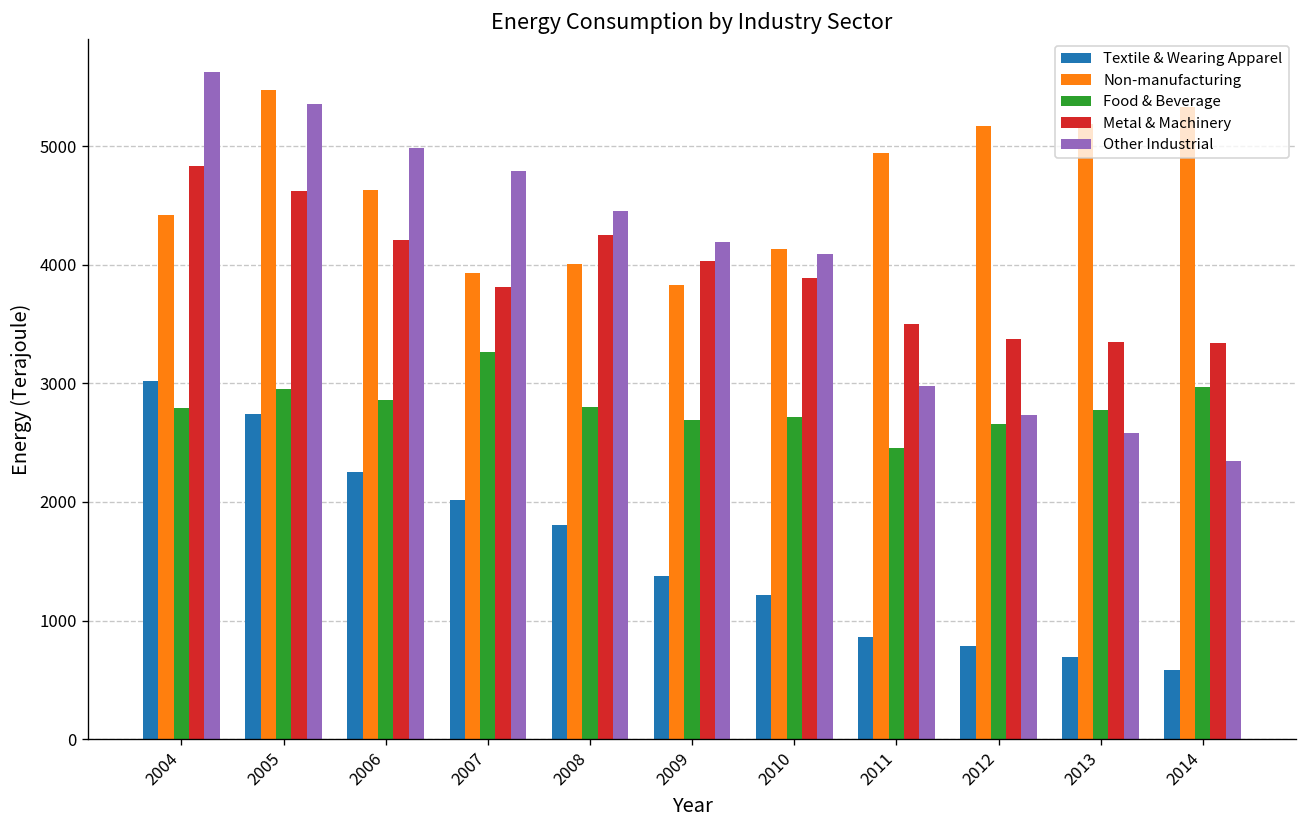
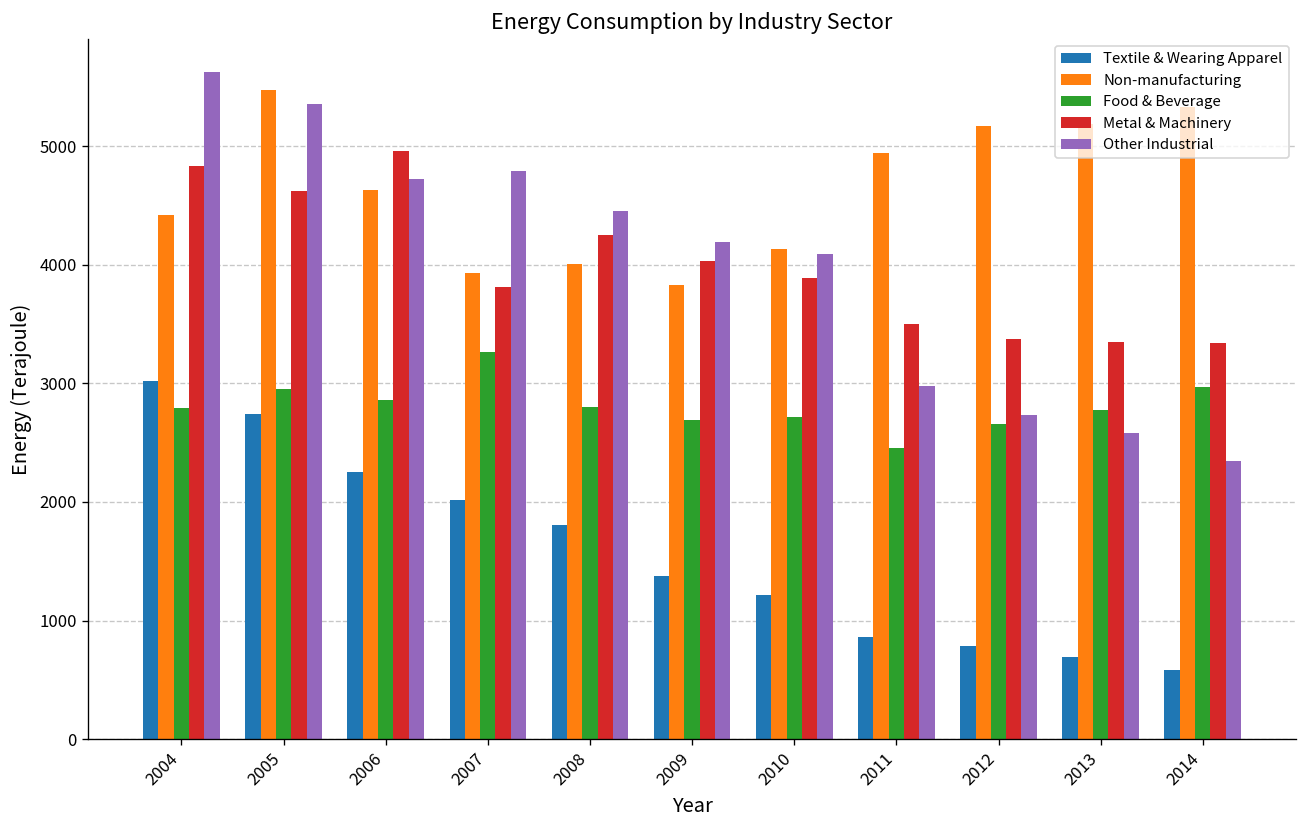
Metal & Machinery, 2006: 4200 -> 5000
Other Industrial, 2006: 5000 -> 4700
